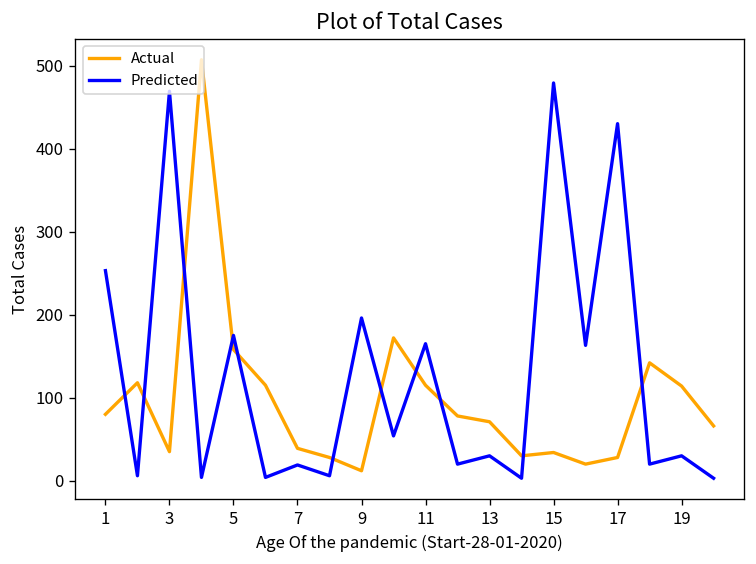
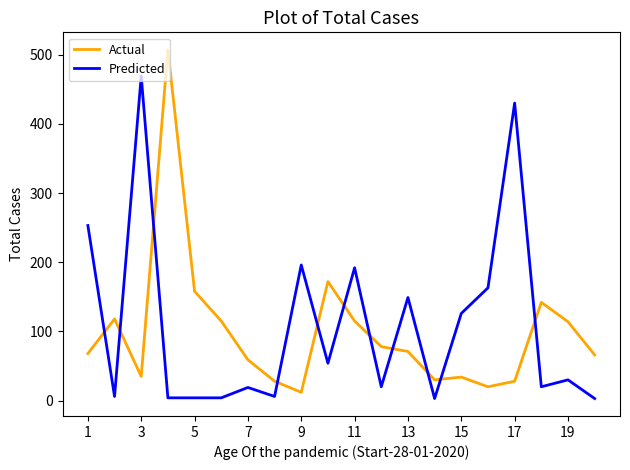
Actual, 1: 80 -> 70
Predicted, 5: 180 -> 0
Actual, 7: 40 -> 60
Predicted, 11: 170 -> 190
Predicted, 13: 30 -> 150
Predicted, 15: 480 -> 130
